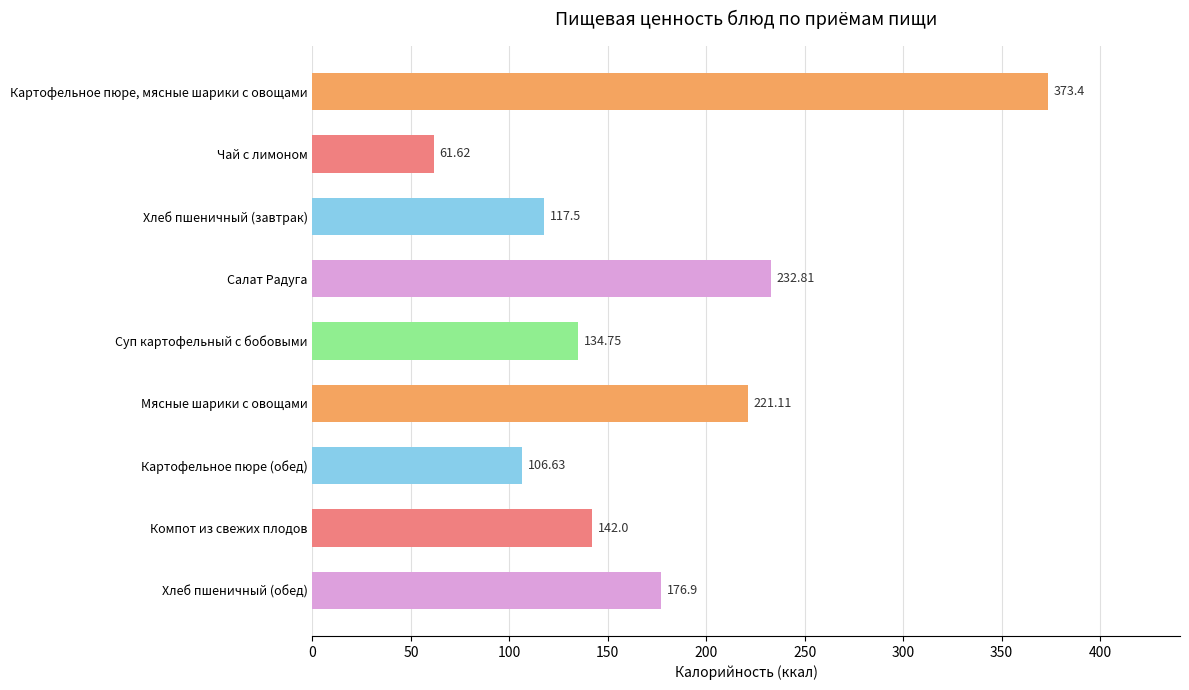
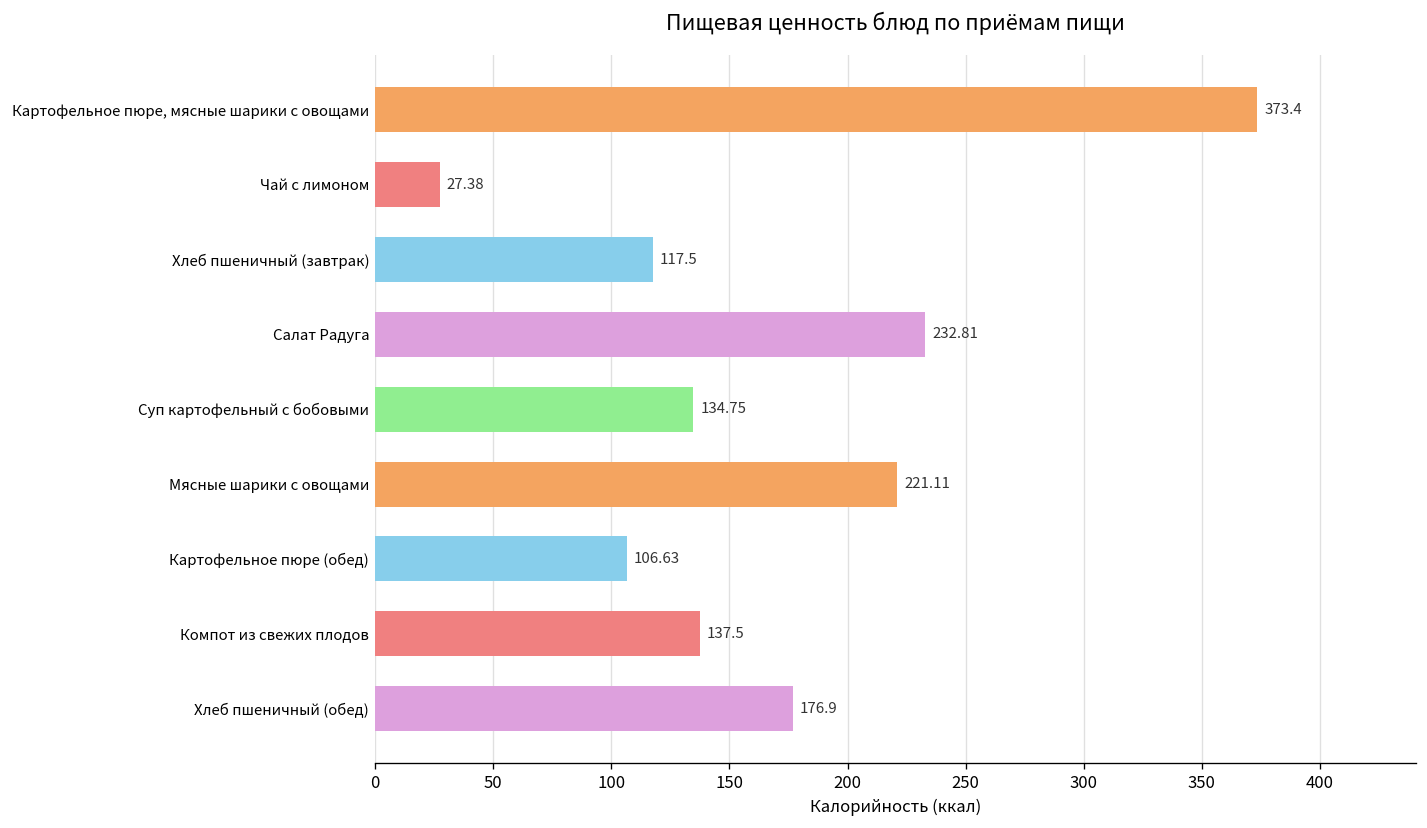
Чай с лимоном: 61.62 -> 27.38
Компот из свежих плодов: 142.0 -> 137.5
